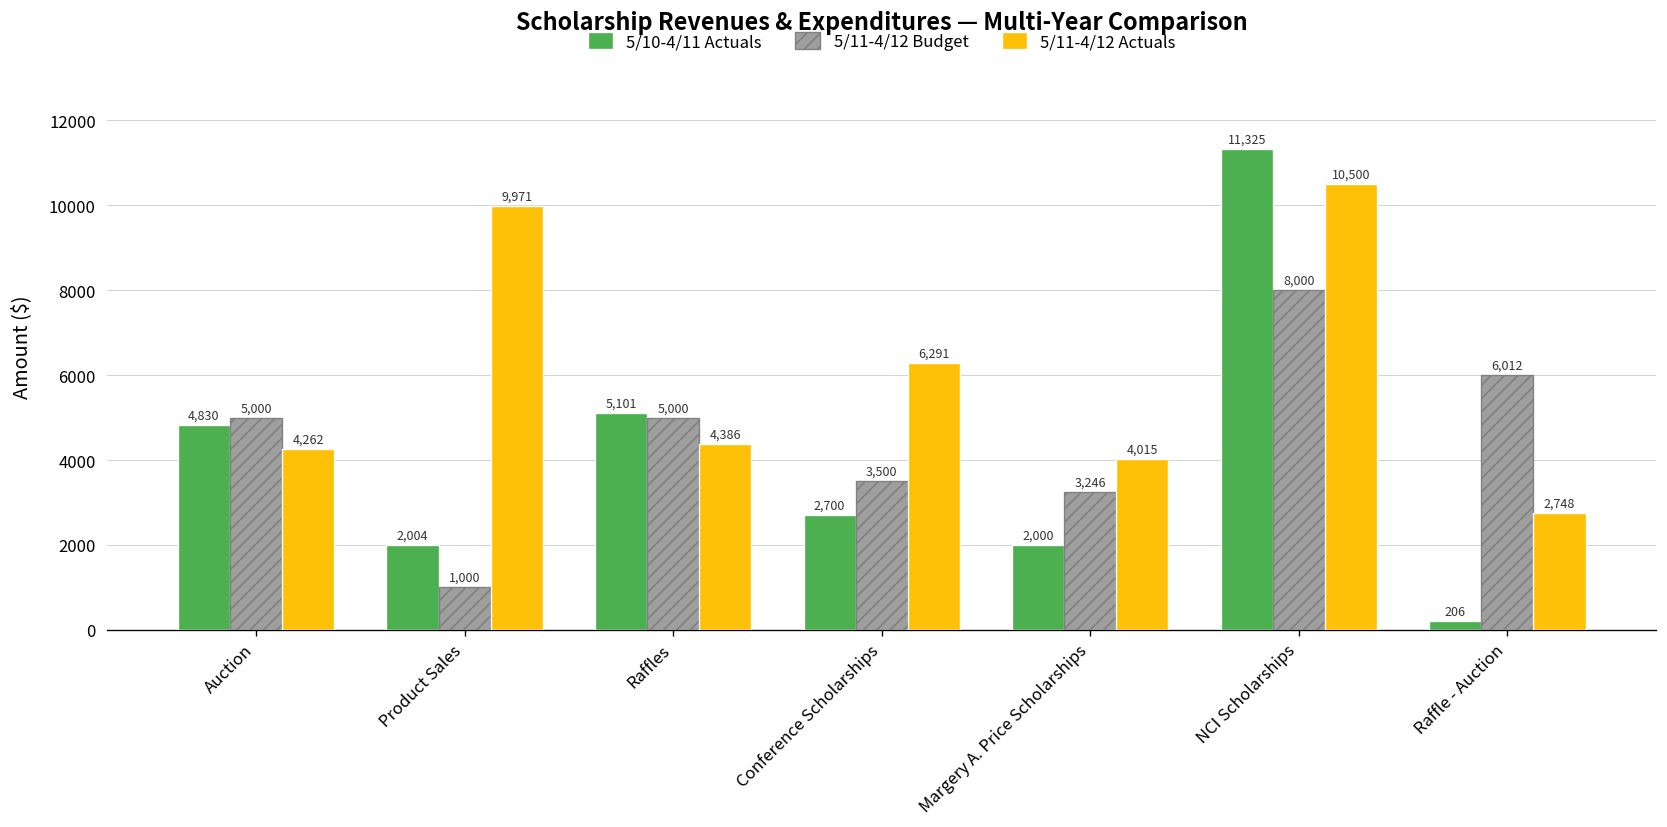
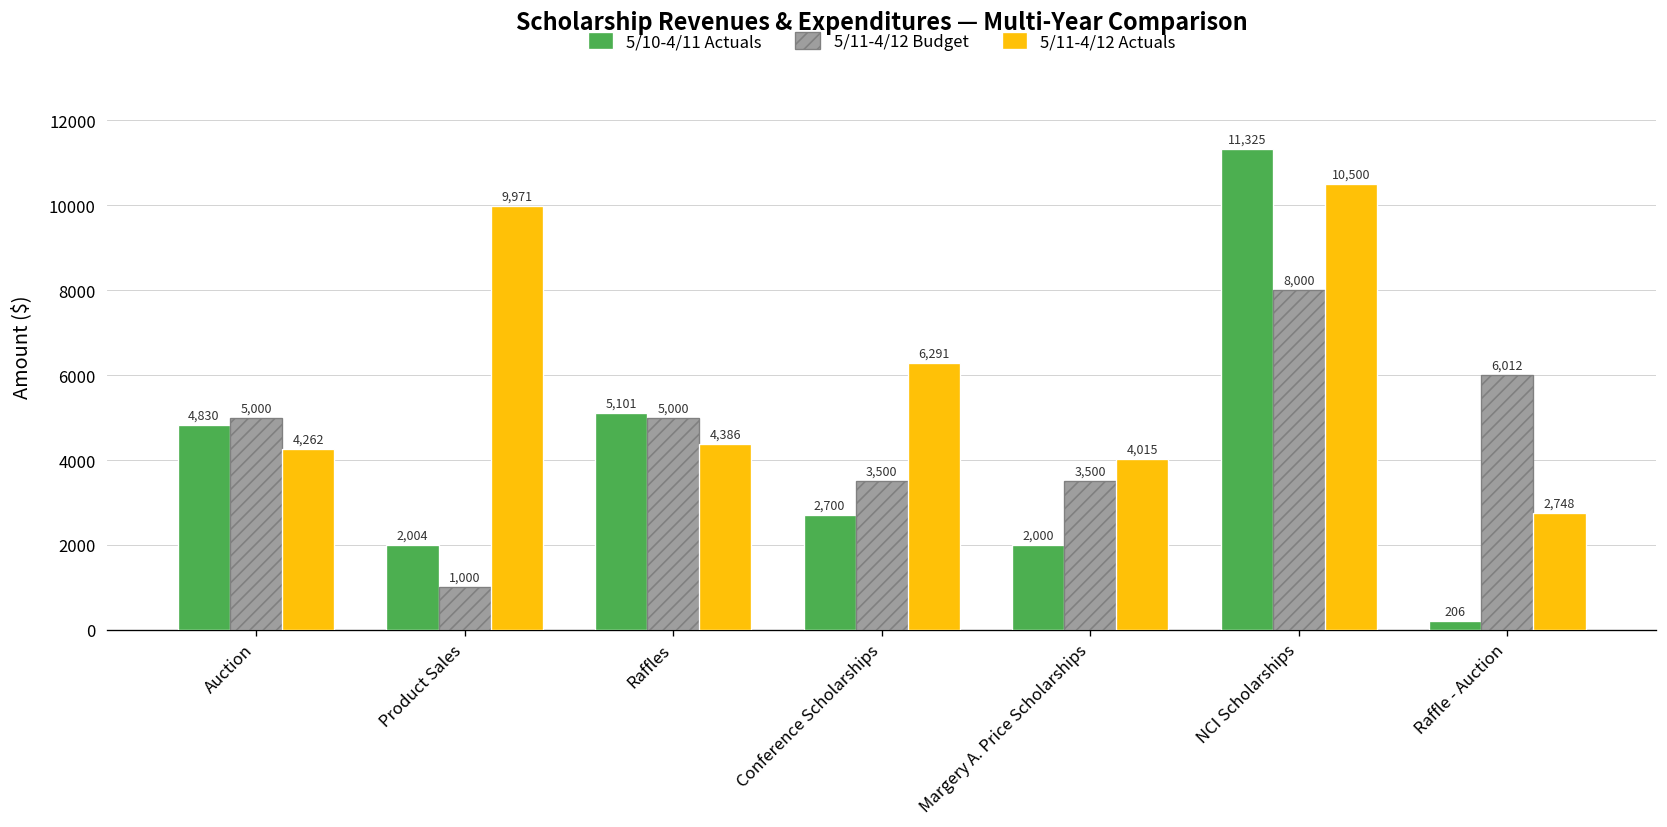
5/11-4/12 Budget, Margery A. Price Scholarships: 3,246 -> 3,500
